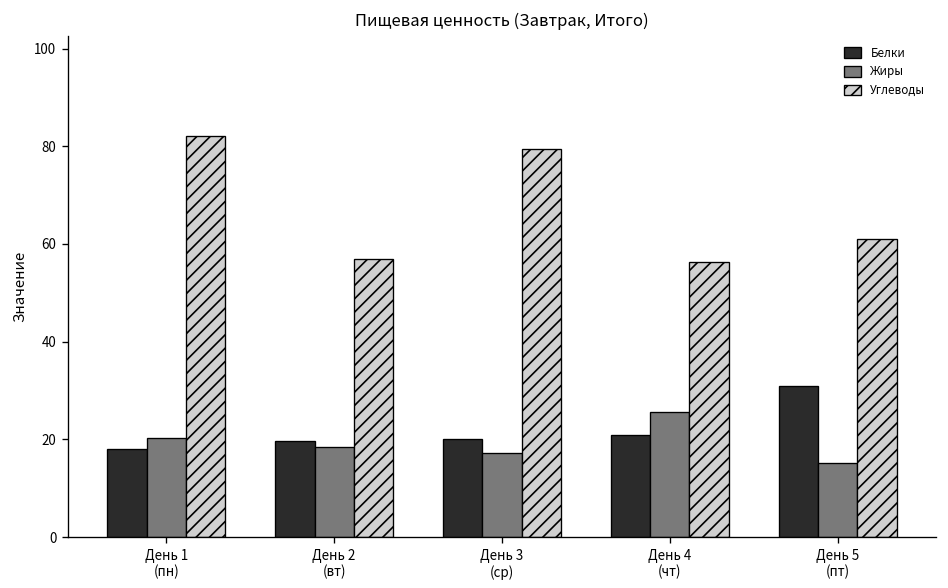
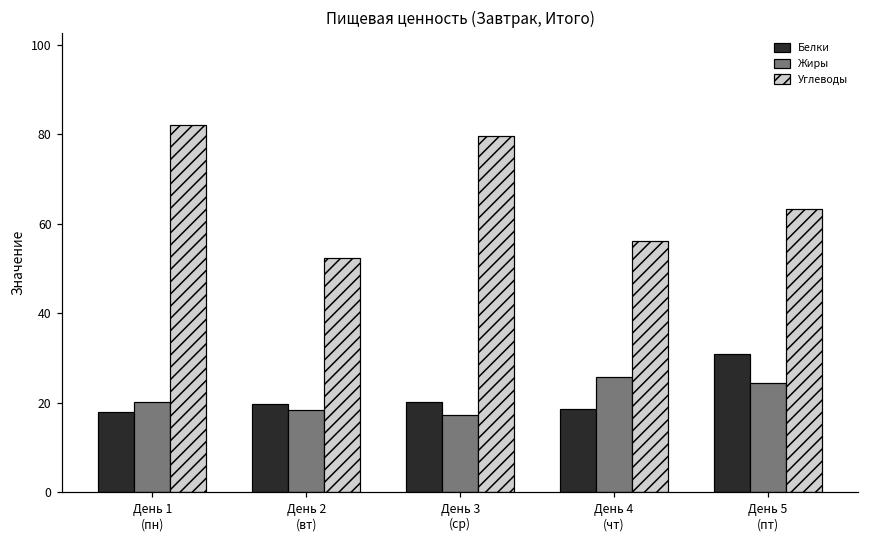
Углеводы, День 2 (вт): 57 -> 52
Белки, День 4 (чт): 21 -> 19
Жиры, День 5 (пт): 15 -> 24
Углеводы, День 5 (пт): 61 -> 63
